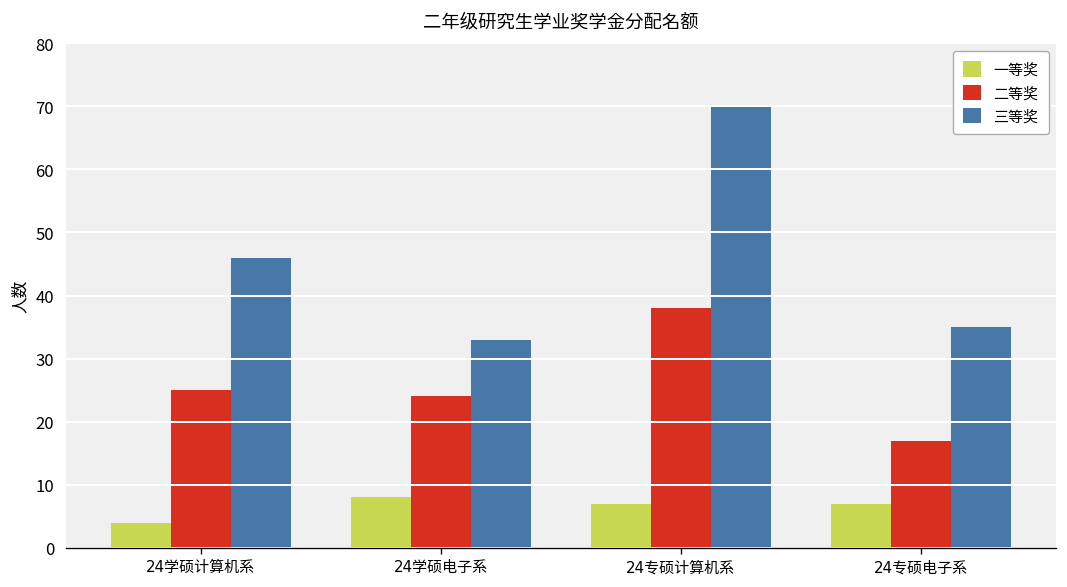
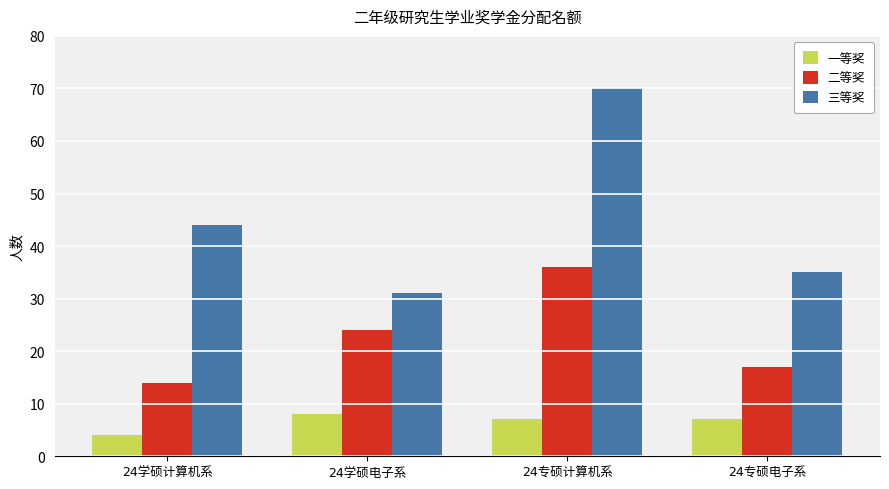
二等奖, 24学硕计算机系: 25 -> 14
三等奖, 24学硕计算机系: 46 -> 44
三等奖, 24学硕电子系: 33 -> 31
二等奖, 24专硕计算机系: 38 -> 36
